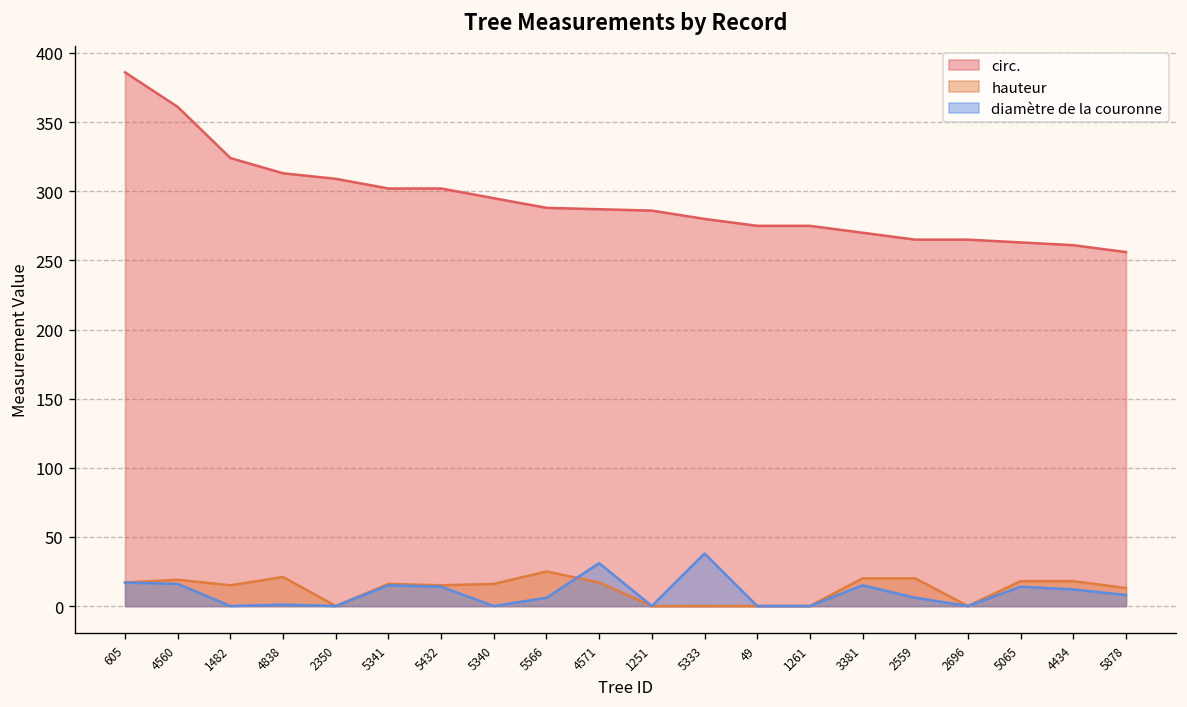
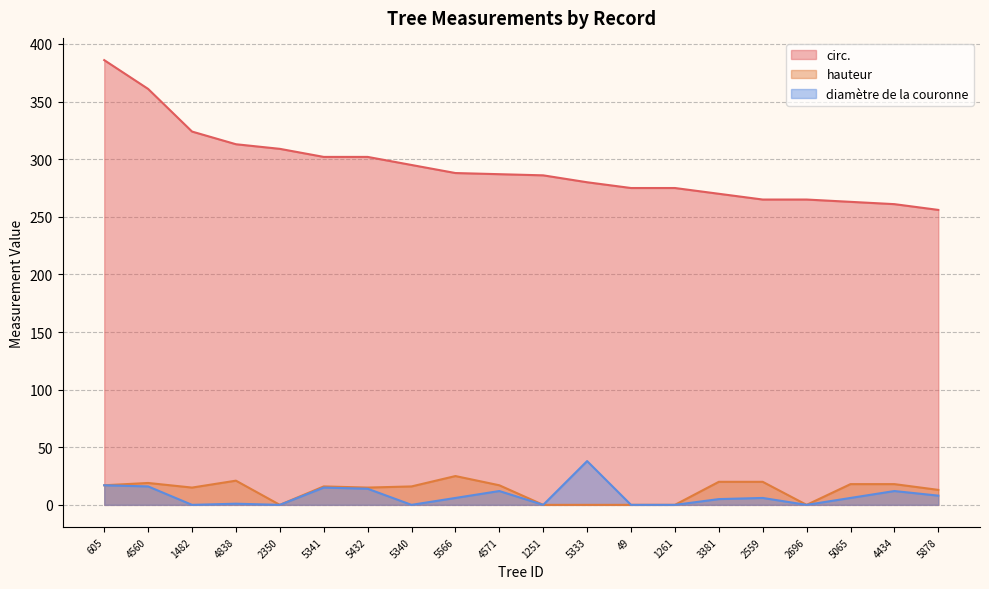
diamètre de la couronne, 4571: 31 -> 12
diamètre de la couronne, 3381: 15 -> 5
diamètre de la couronne, 5065: 14 -> 6
